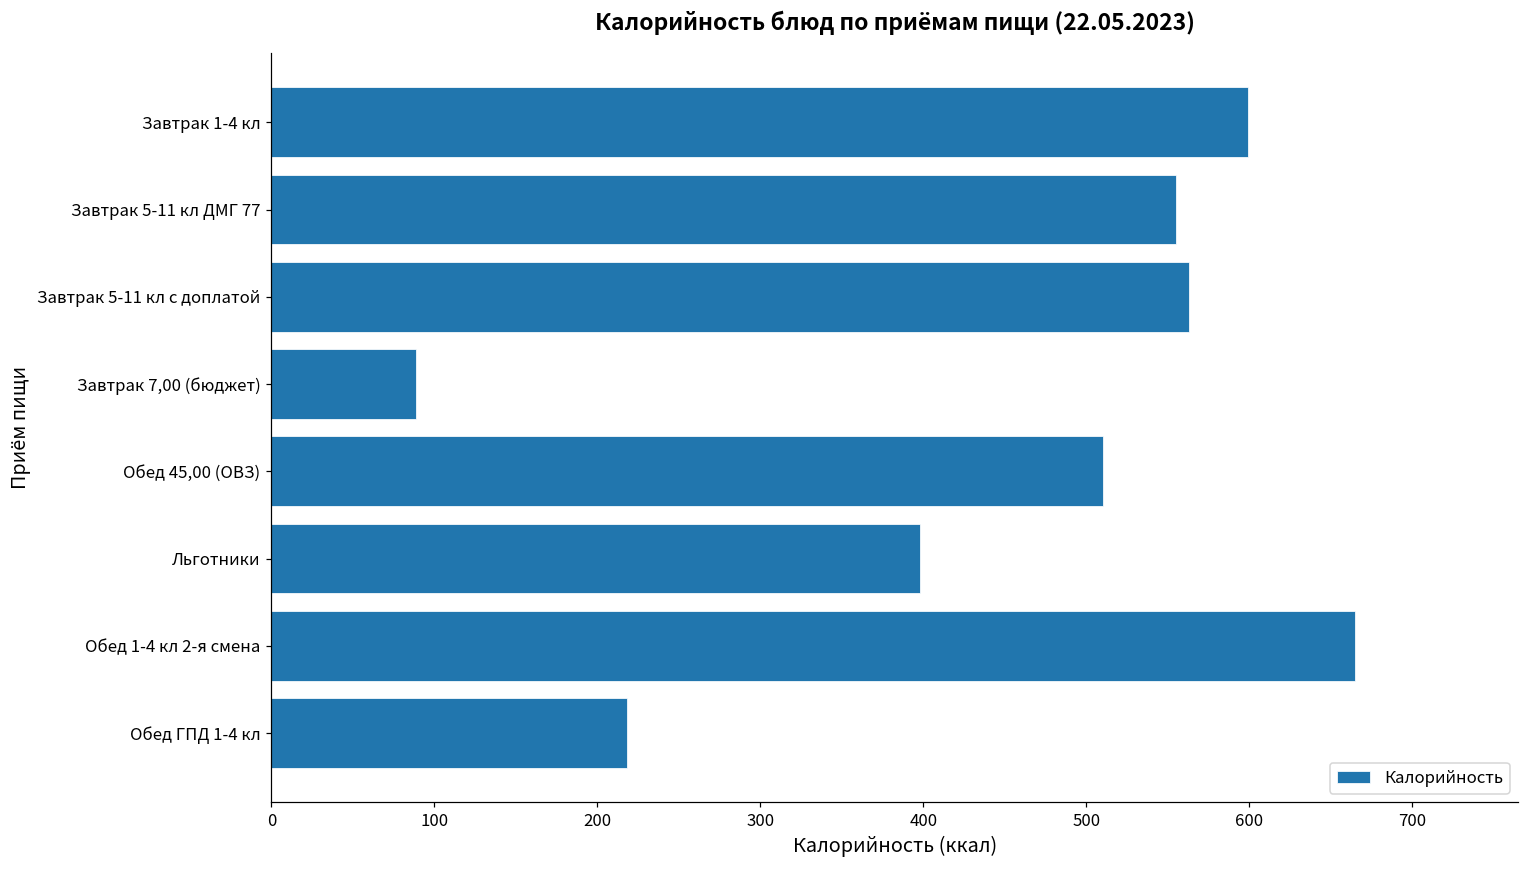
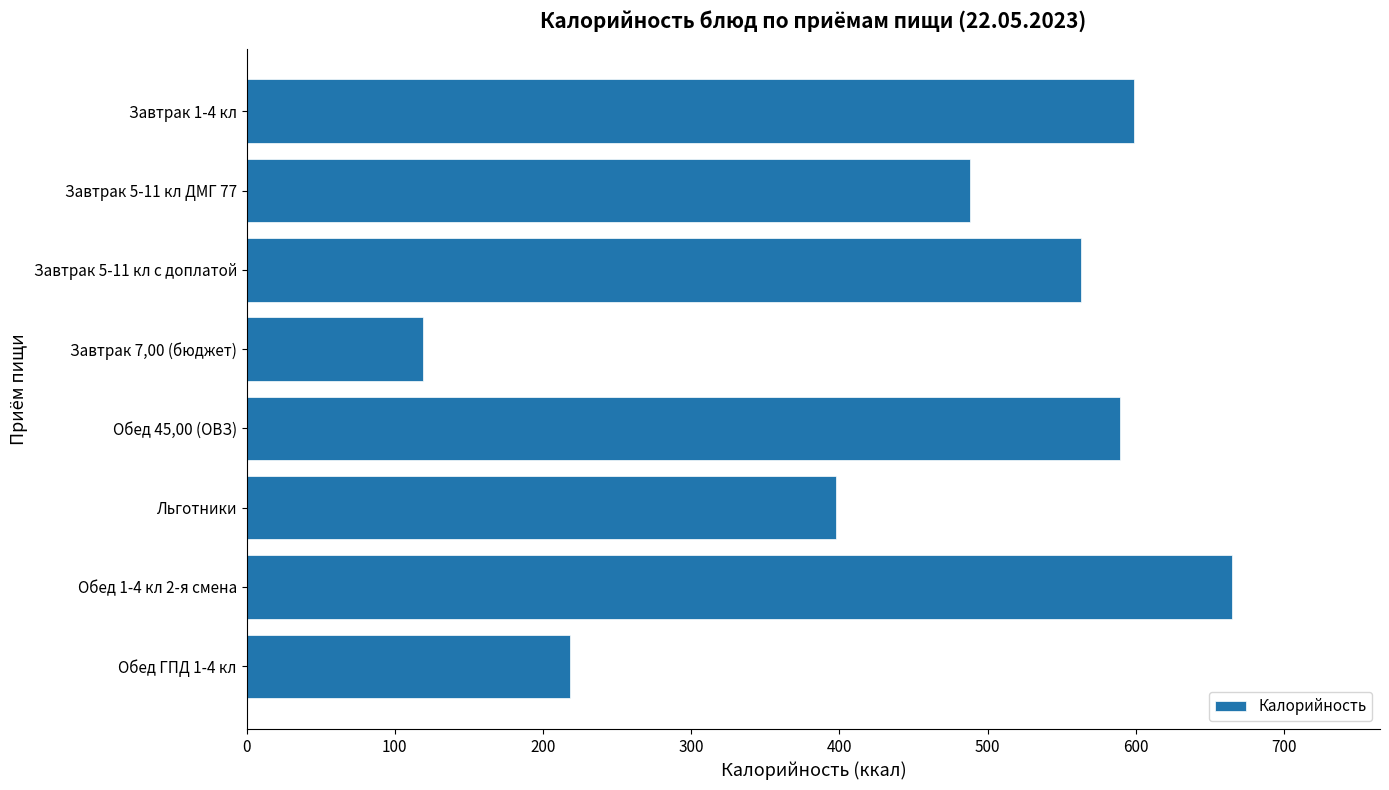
Завтрак 5-11 кл ДМГ 77: 555 -> 488
Завтрак 7,00 (бюджет): 89 -> 119
Обед 45,00 (ОВЗ): 510 -> 589
